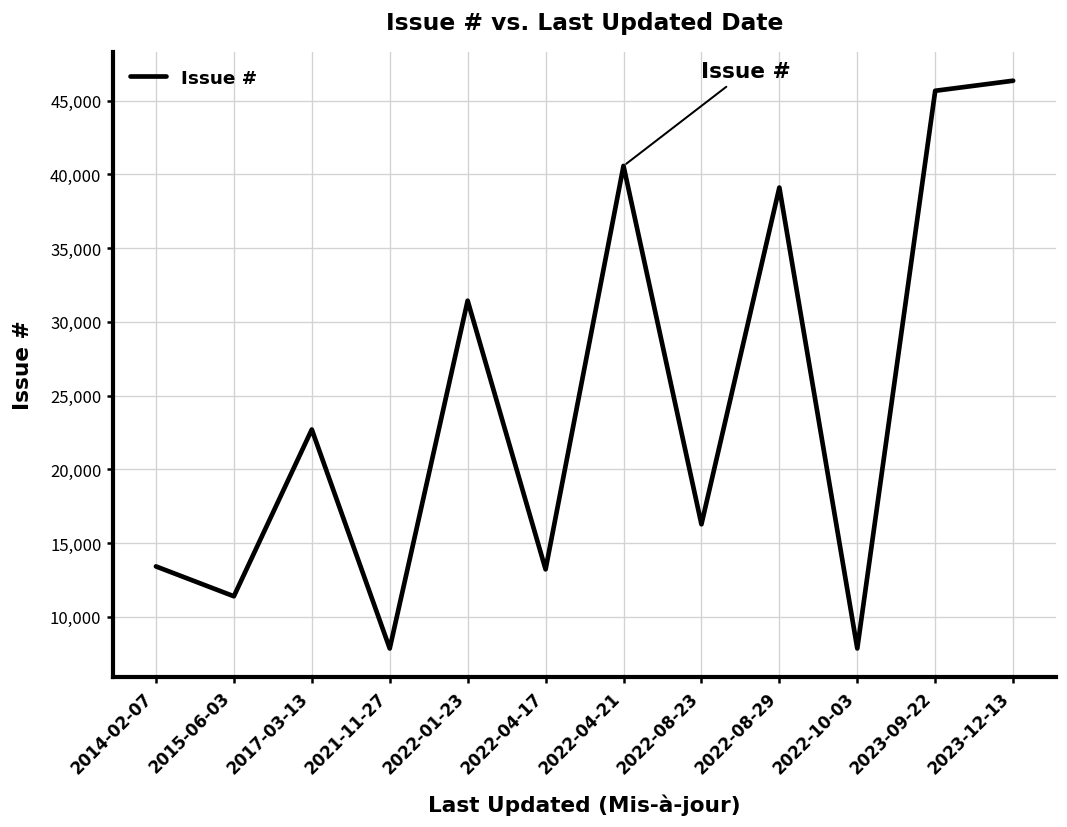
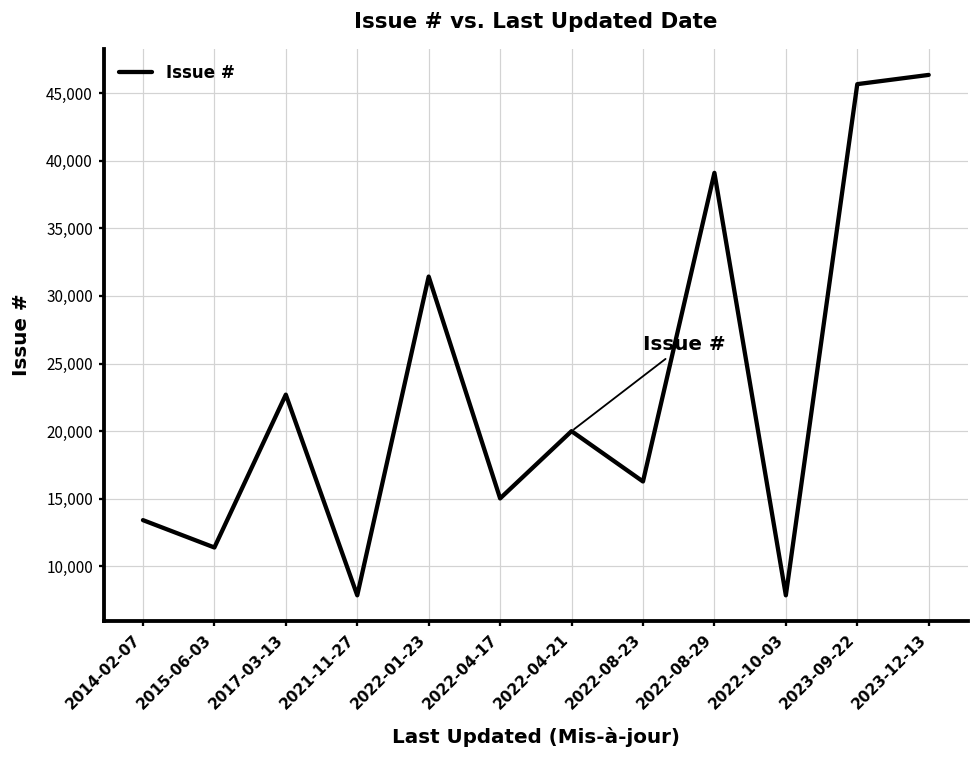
2022-04-17: 13,200 -> 15,000
2022-04-21: 40,600 -> 20,000
